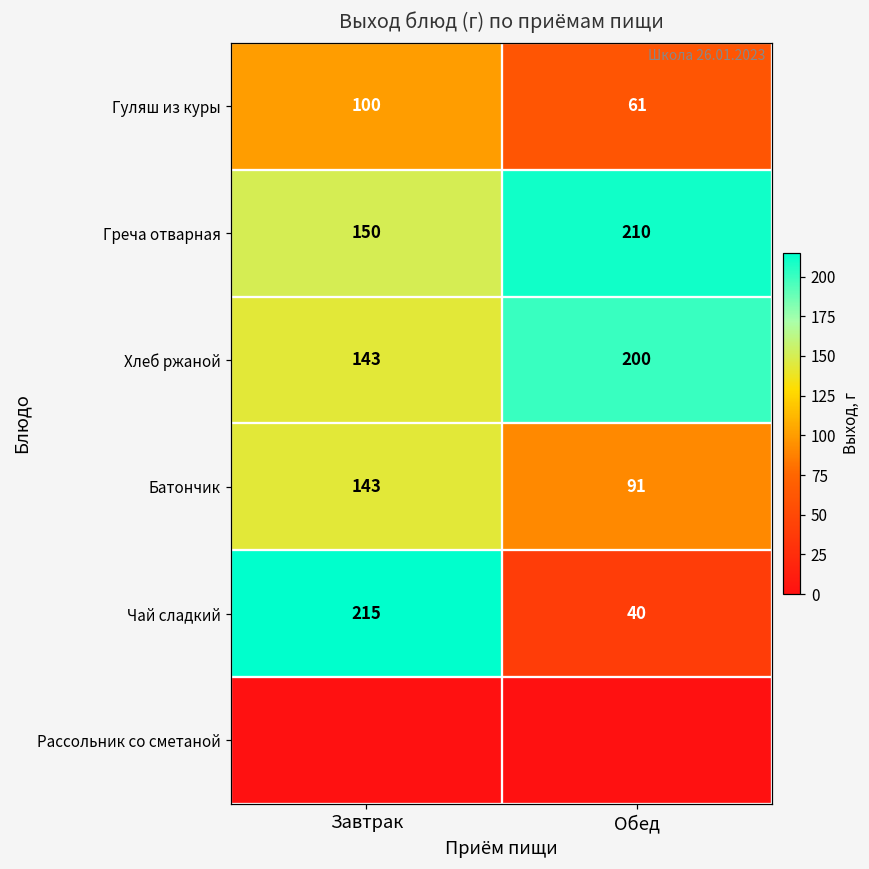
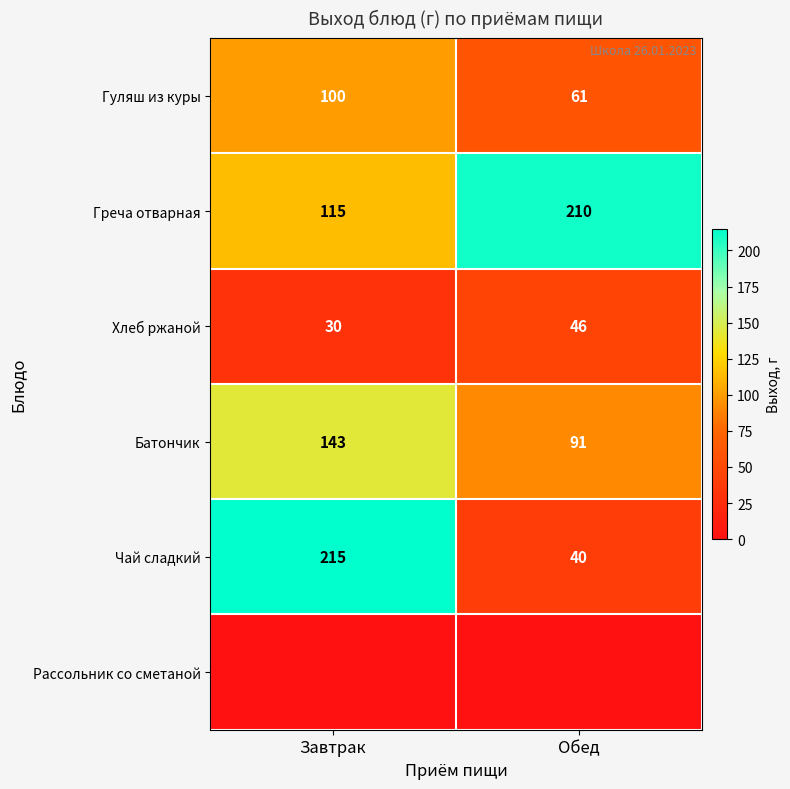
Греча отварная, Завтрак: 150 -> 115
Хлеб ржаной, Завтрак: 143 -> 30
Хлеб ржаной, Обед: 200 -> 46
